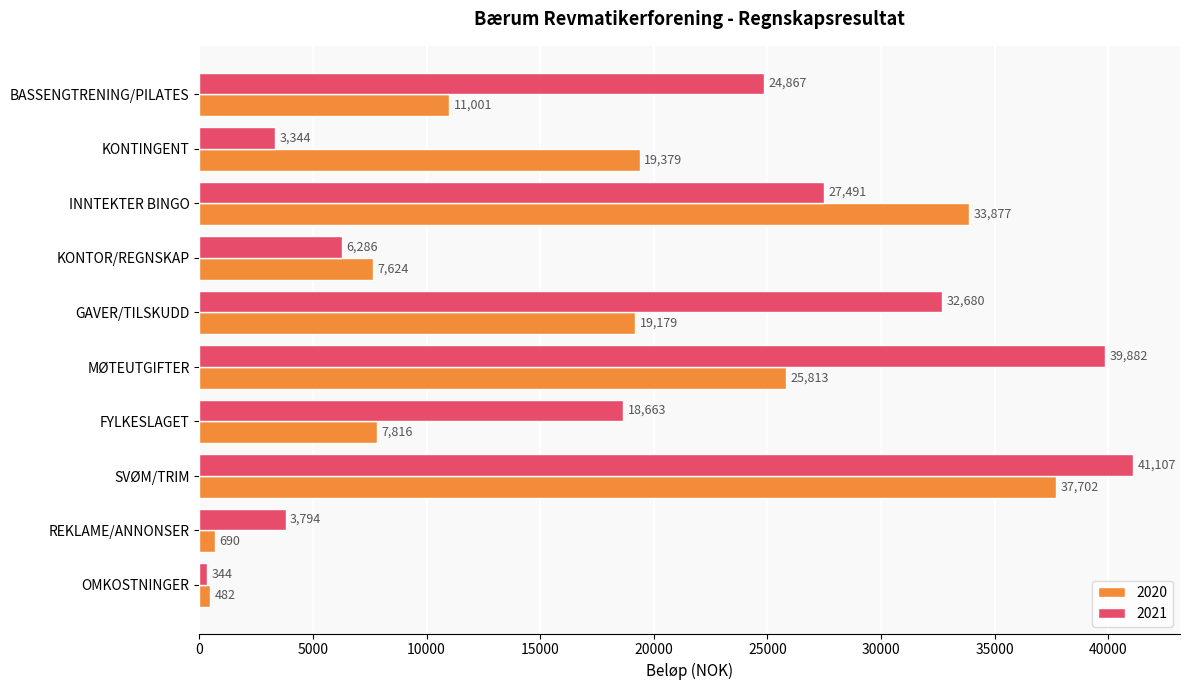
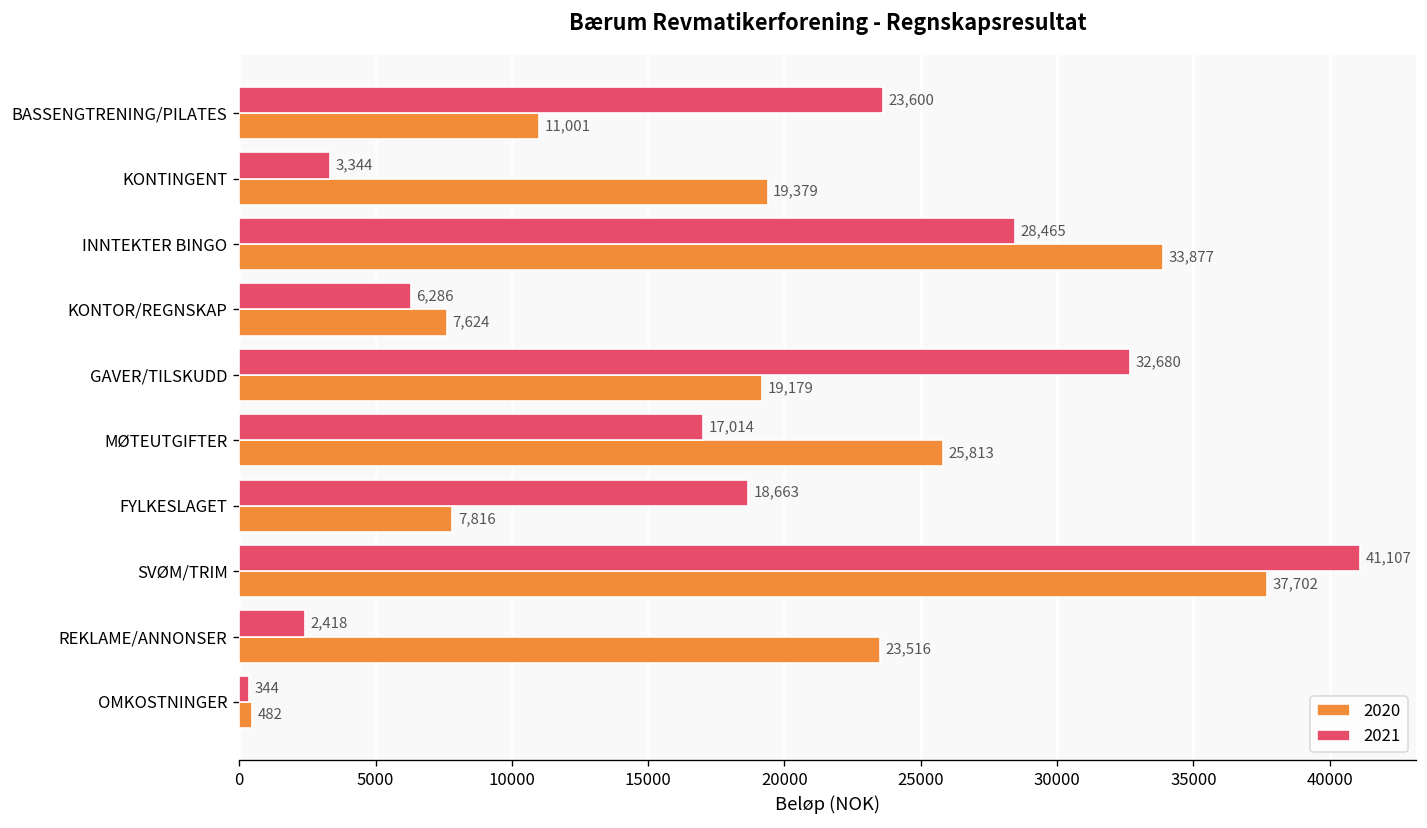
2021, BASSENGTRENING/PILATES: 24,867 -> 23,600
2021, INNTEKTER BINGO: 27,491 -> 28,465
2021, MØTEUTGIFTER: 39,882 -> 17,014
2021, REKLAME/ANNONSER: 3,794 -> 2,418
2020, REKLAME/ANNONSER: 690 -> 23,516
